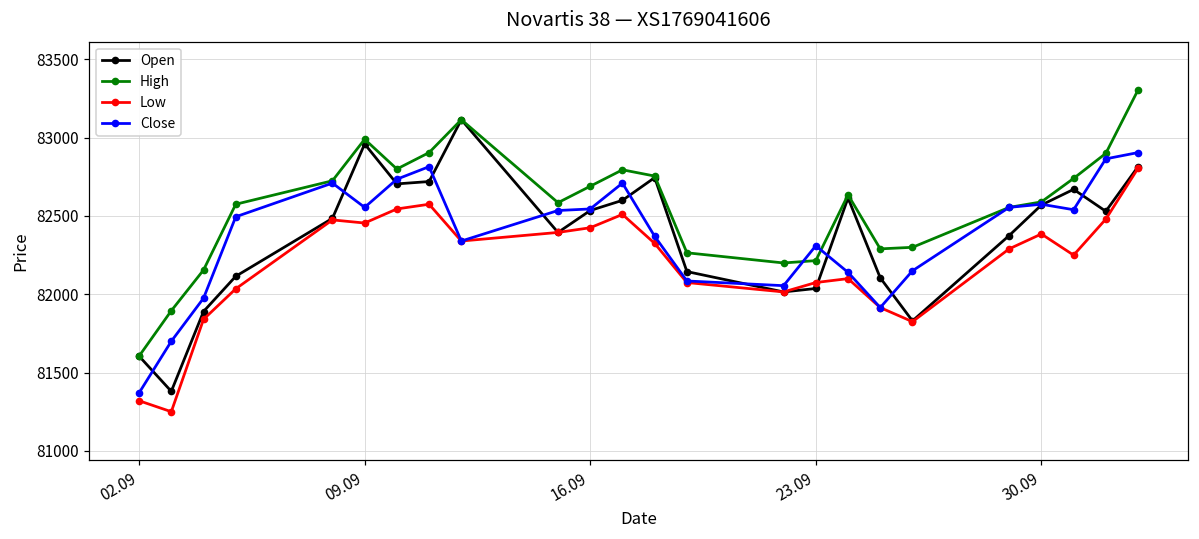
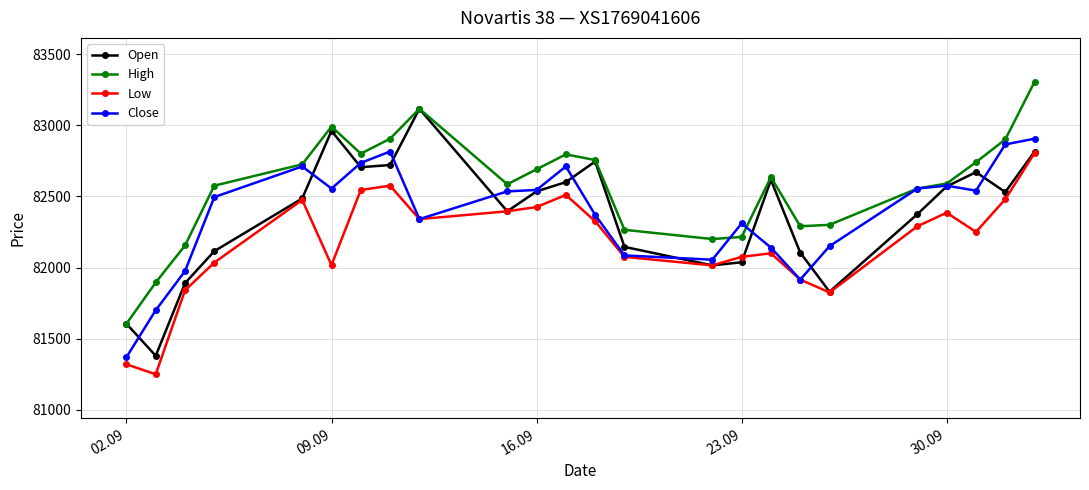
Low, 09.09: 82460 -> 82020
